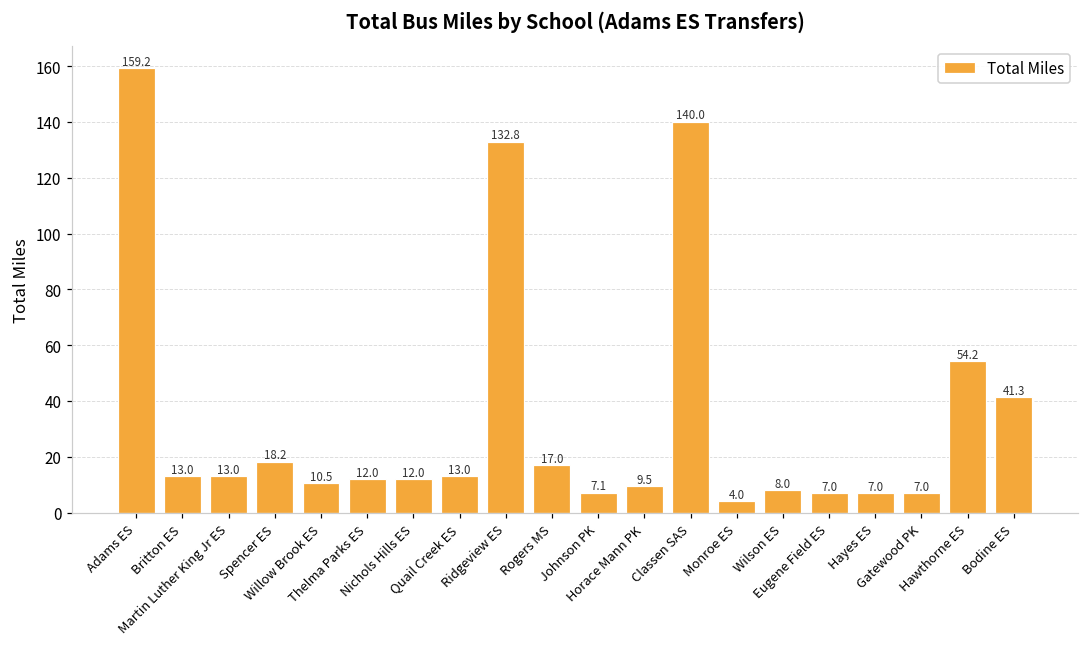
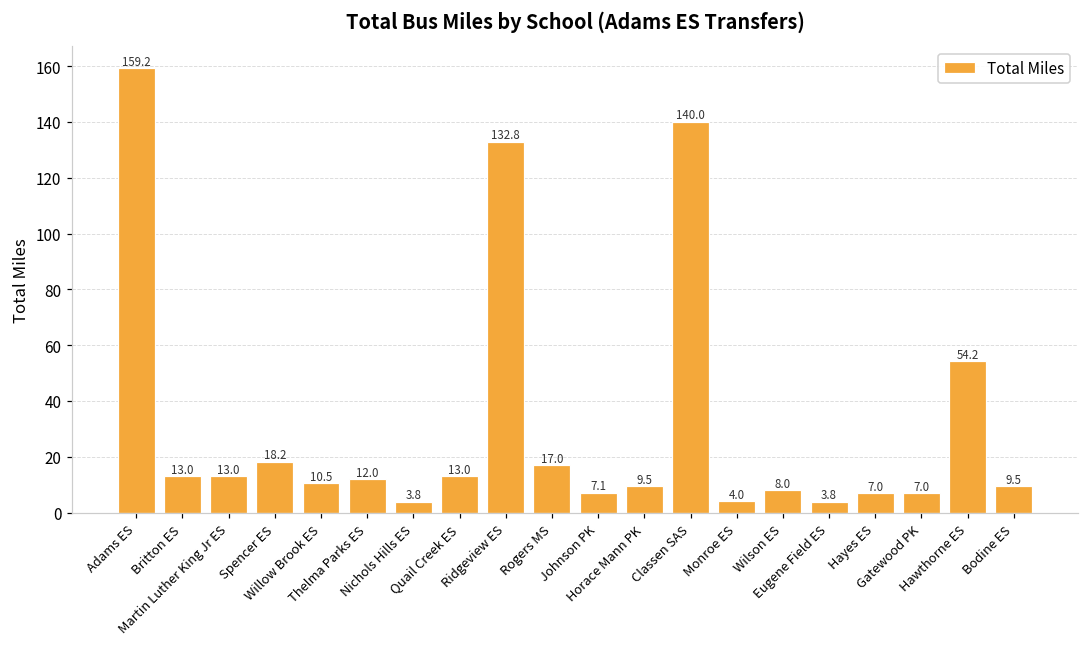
Nichols Hills ES: 12.0 -> 3.8
Eugene Field ES: 7.0 -> 3.8
Bodine ES: 41.3 -> 9.5
